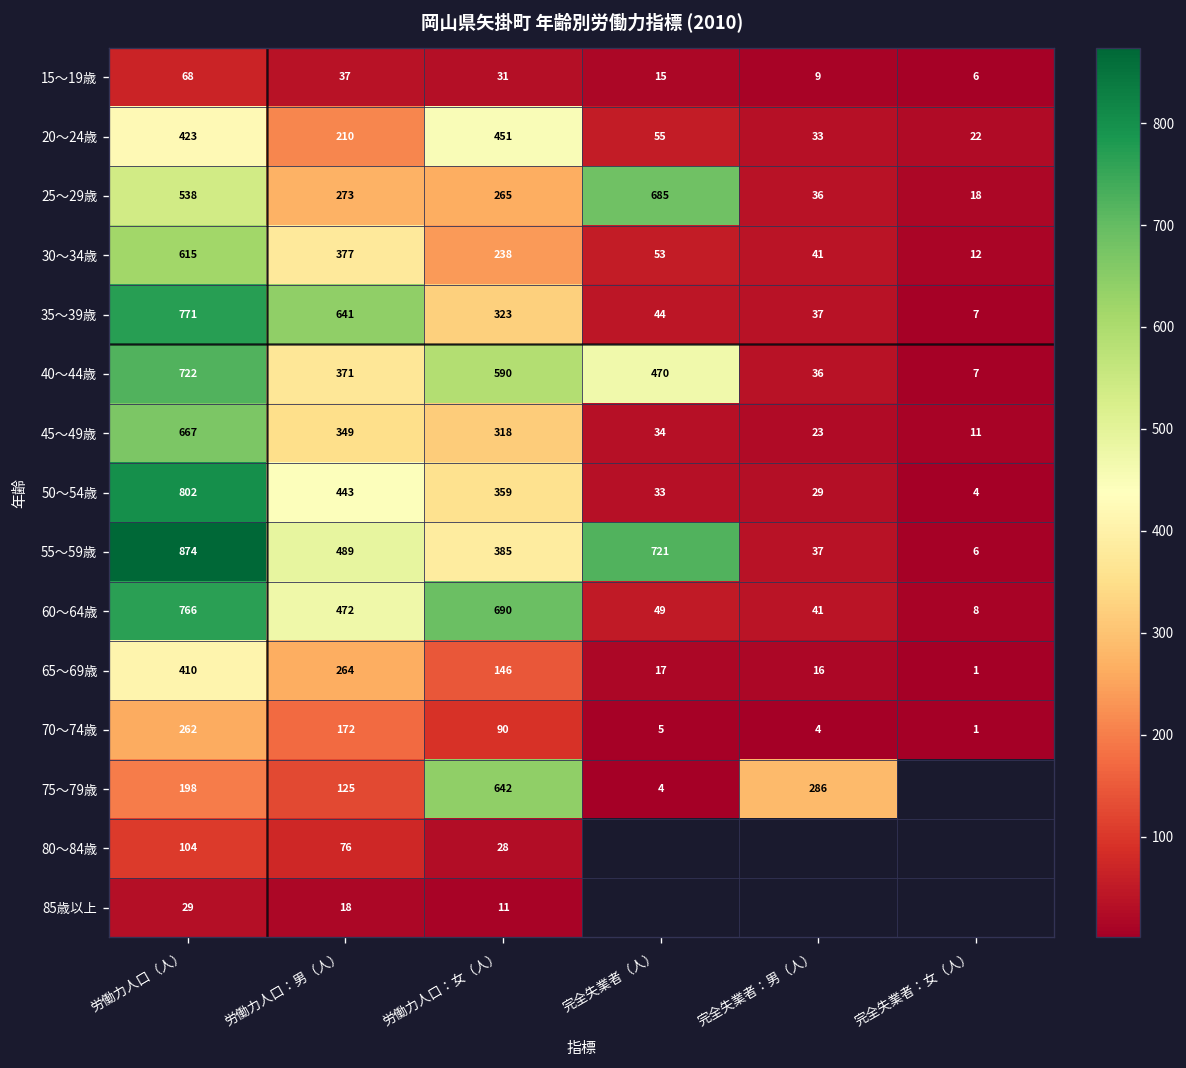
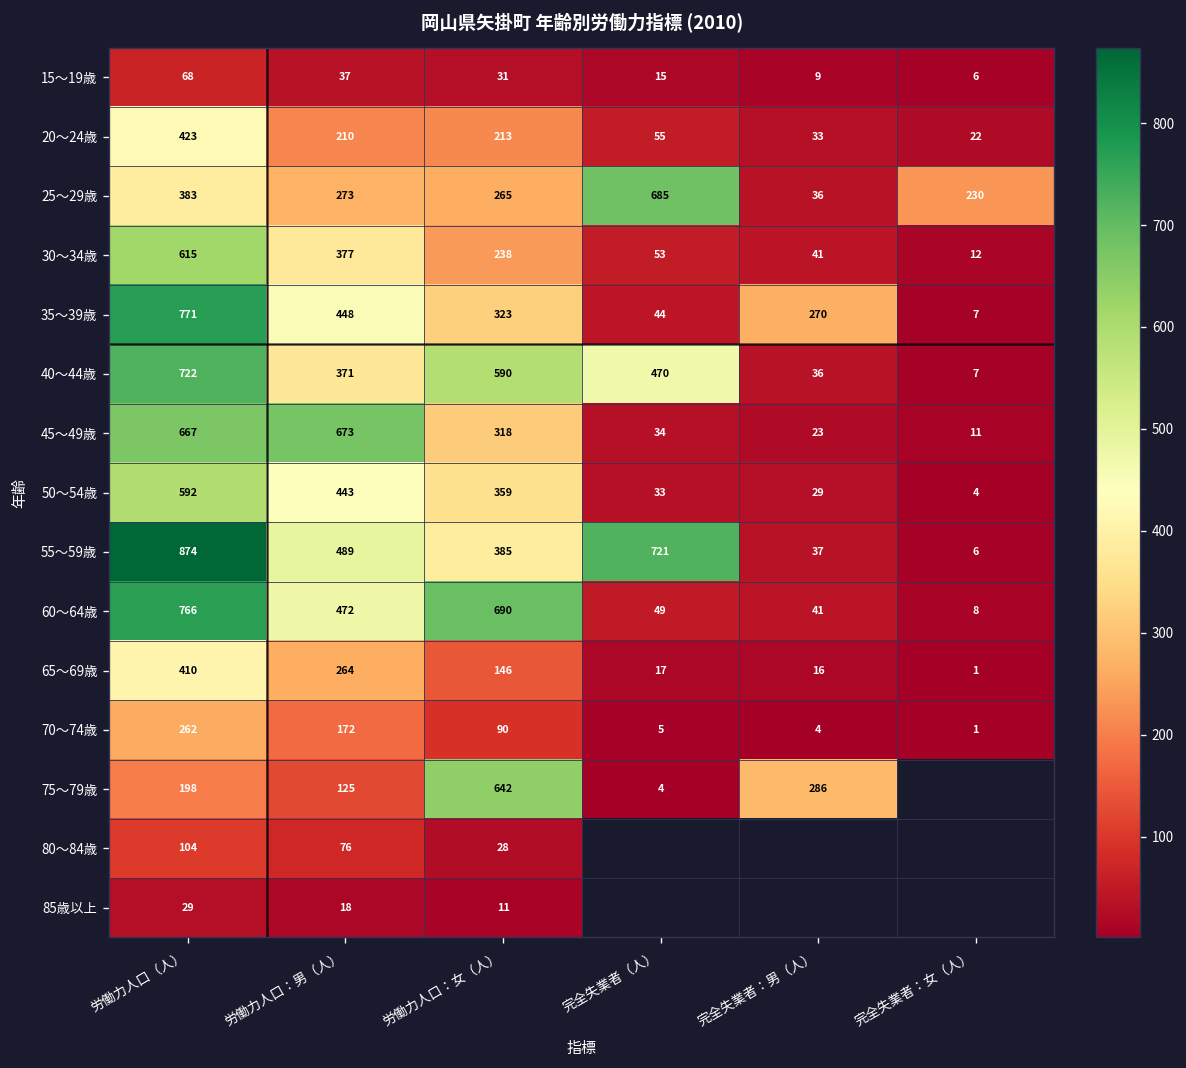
20～24歳, 労働力人口：女（人）: 451 -> 213
25～29歳, 労働力人口（人）: 538 -> 383
25～29歳, 完全失業者：女（人）: 18 -> 230
35～39歳, 労働力人口：男（人）: 641 -> 448
35～39歳, 完全失業者：男（人）: 37 -> 270
45～49歳, 労働力人口：男（人）: 349 -> 673
50～54歳, 労働力人口（人）: 802 -> 592
